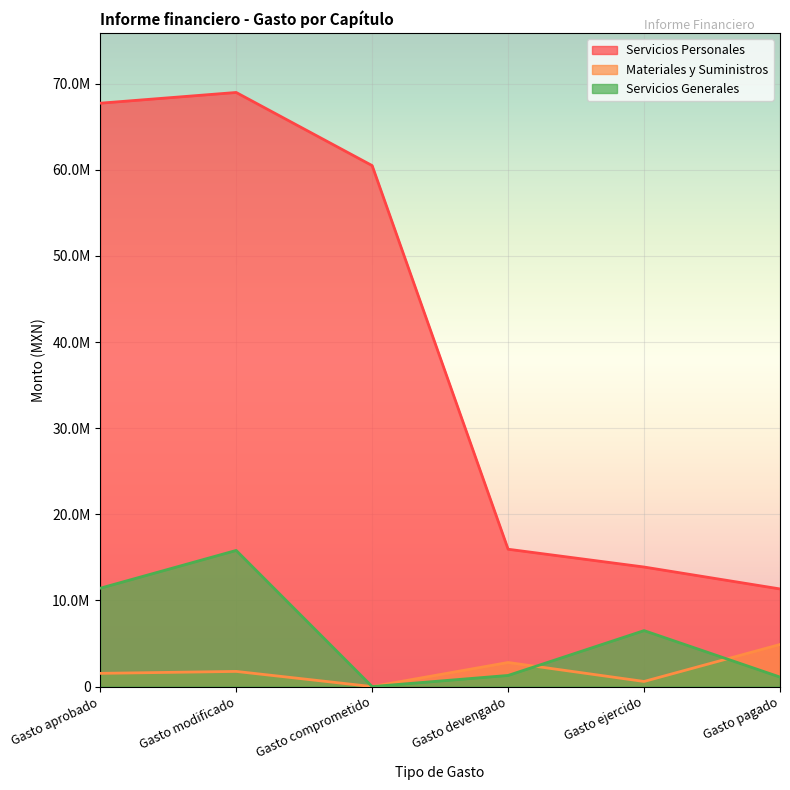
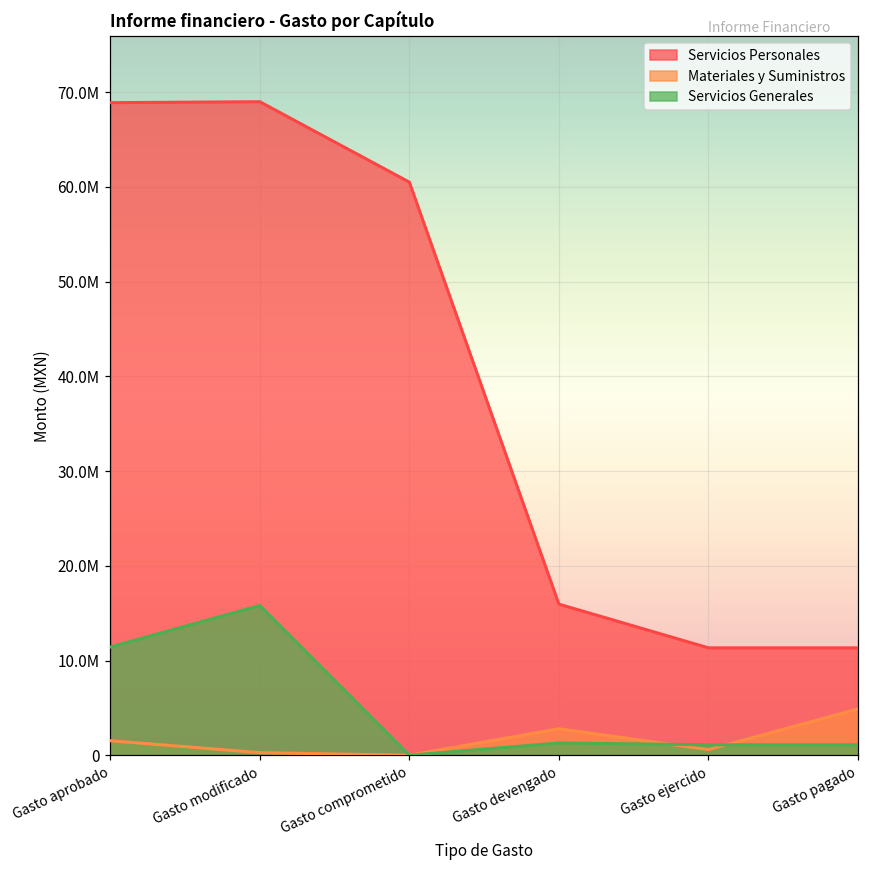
Servicios Personales, Gasto aprobado: 68000000 -> 69000000
Materiales y Suministros, Gasto modificado: 2000000 -> 0
Servicios Personales, Gasto ejercido: 14000000 -> 11000000
Servicios Generales, Gasto ejercido: 7000000 -> 1000000
